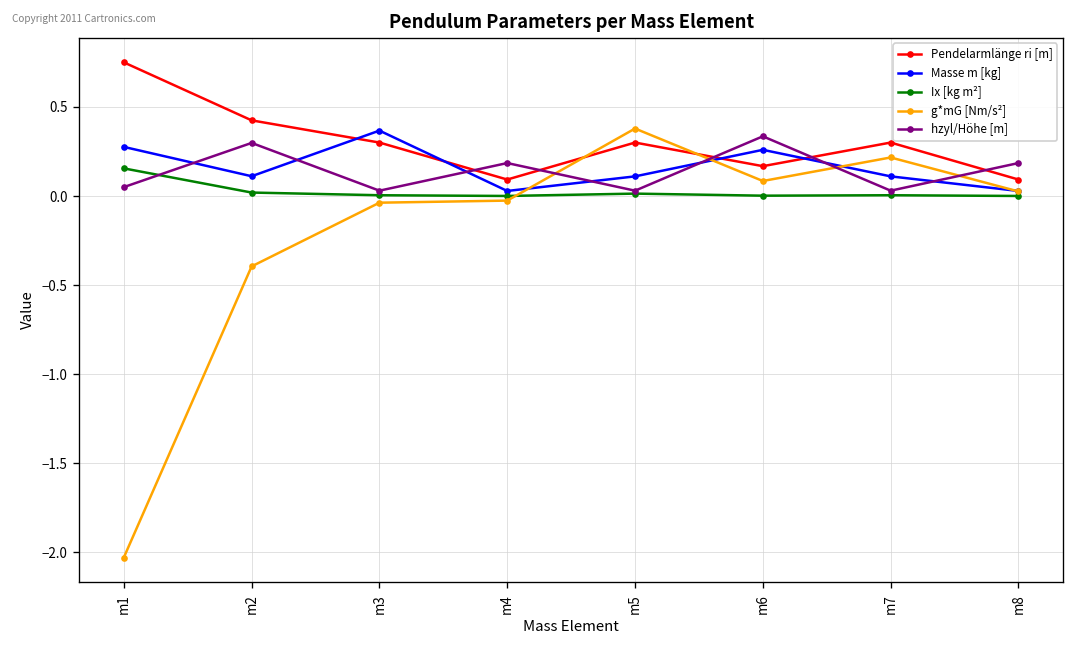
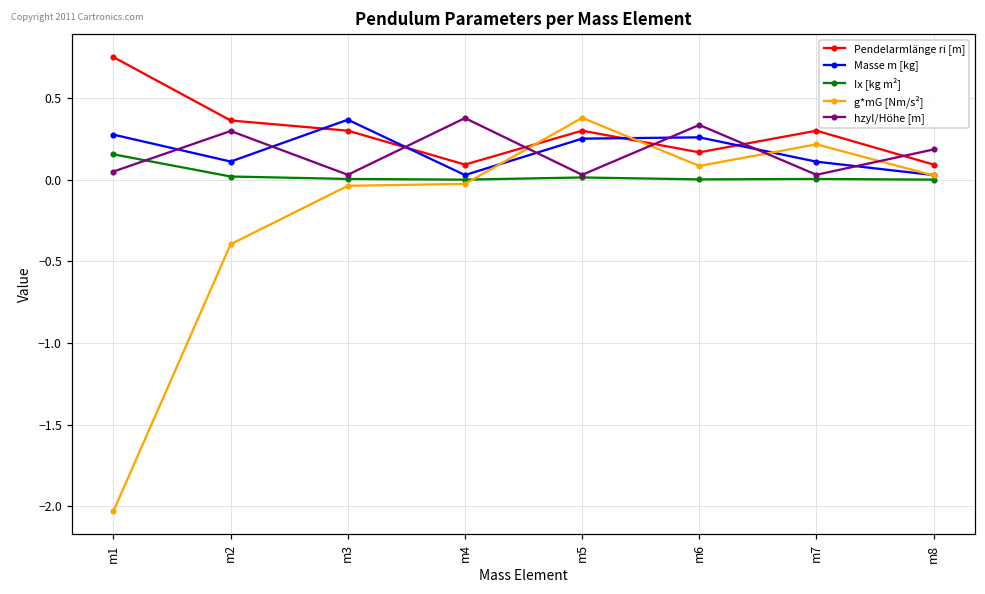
Pendelarmlänge ri [m], m2: 0.42 -> 0.36
hzyl/Höhe [m], m4: 0.19 -> 0.38
Masse m [kg], m5: 0.11 -> 0.25
